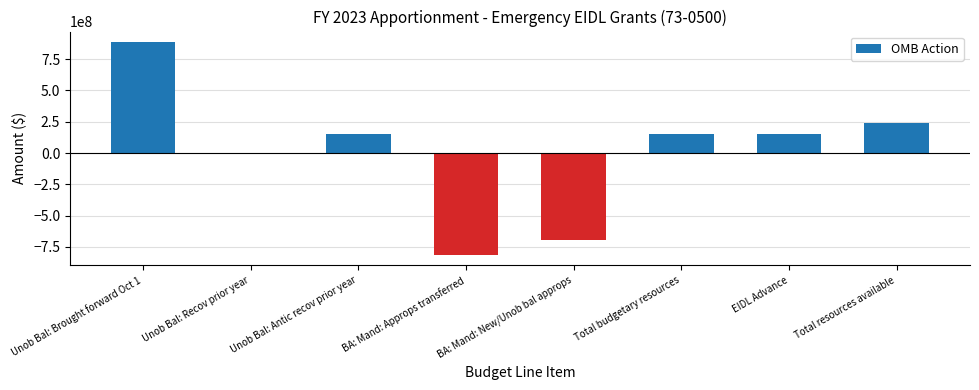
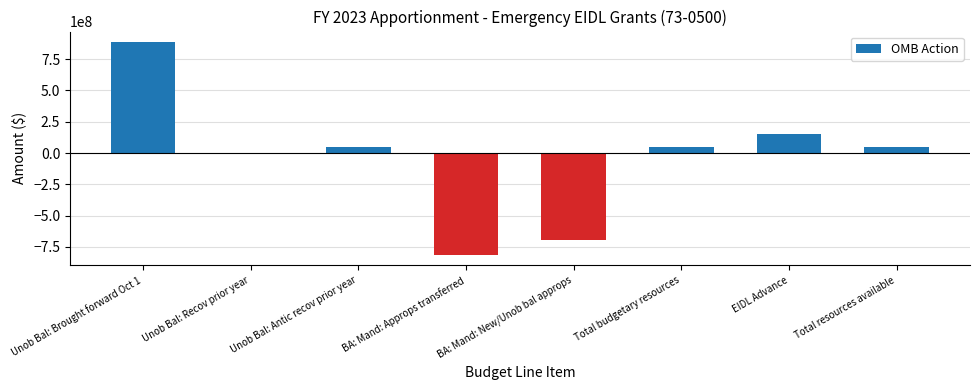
Unob Bal: Antic recov prior year: 150000000 -> 50000000
Total budgetary resources: 150000000 -> 50000000
Total resources available: 240000000 -> 50000000
